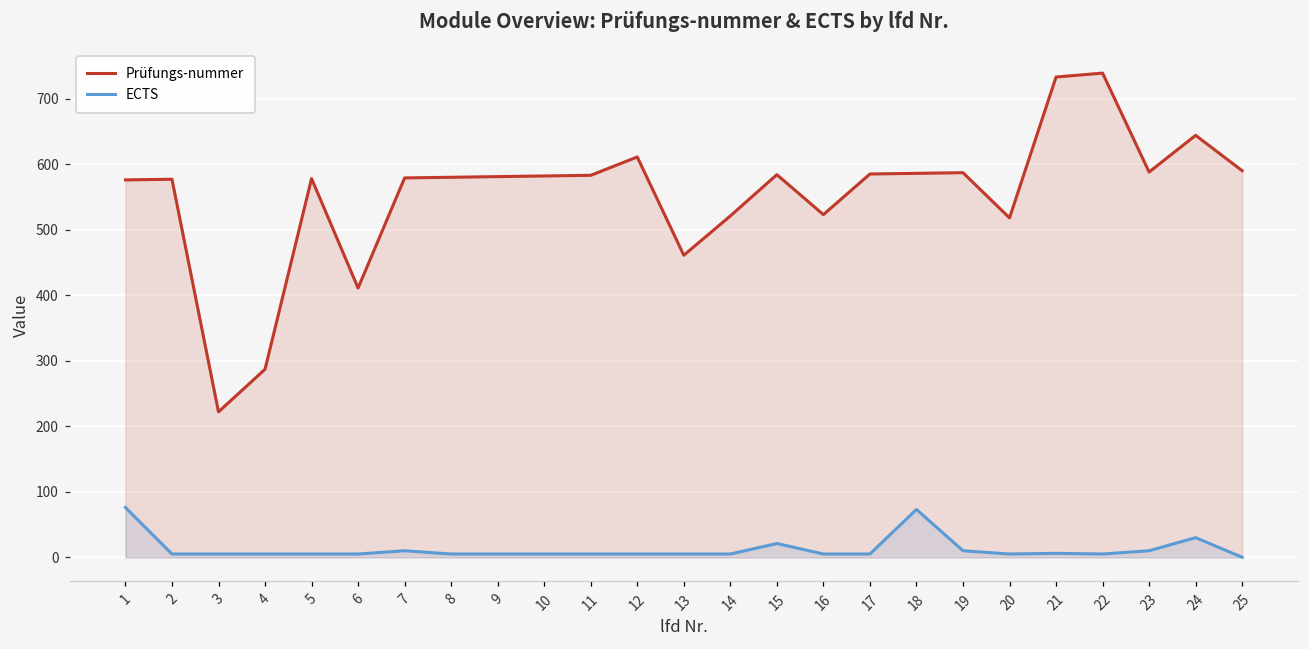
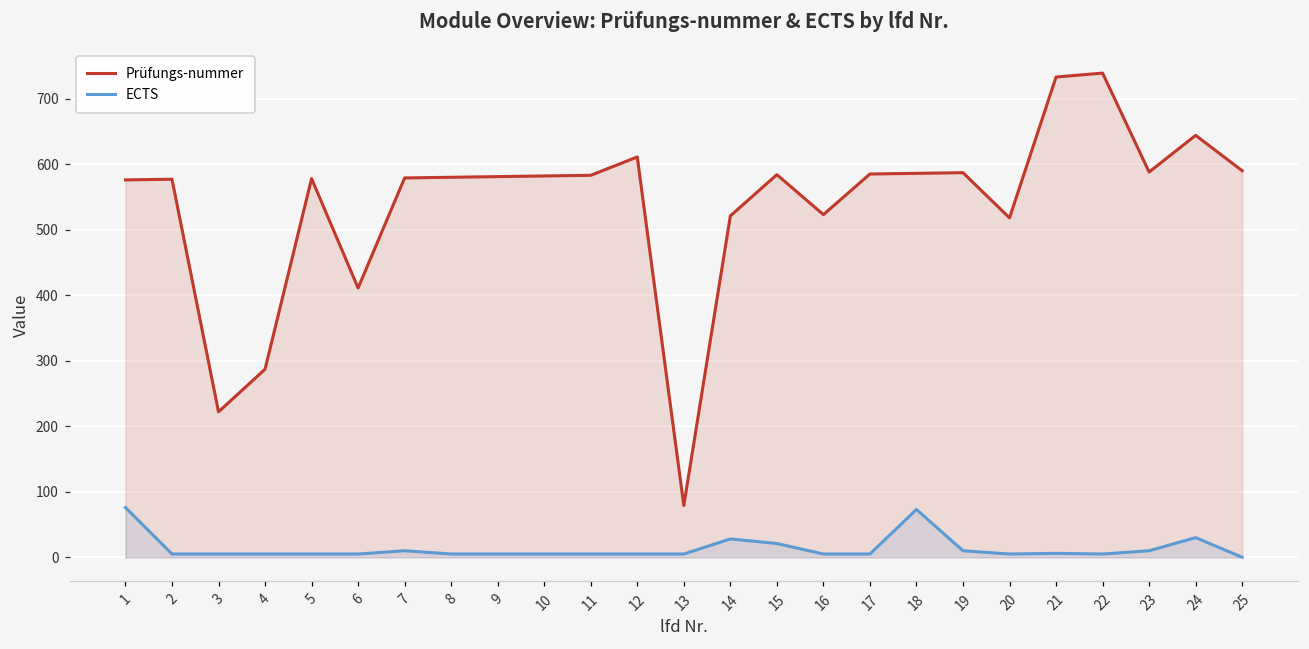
Prüfungs-nummer, 13: 460 -> 80
ECTS, 14: 10 -> 30
